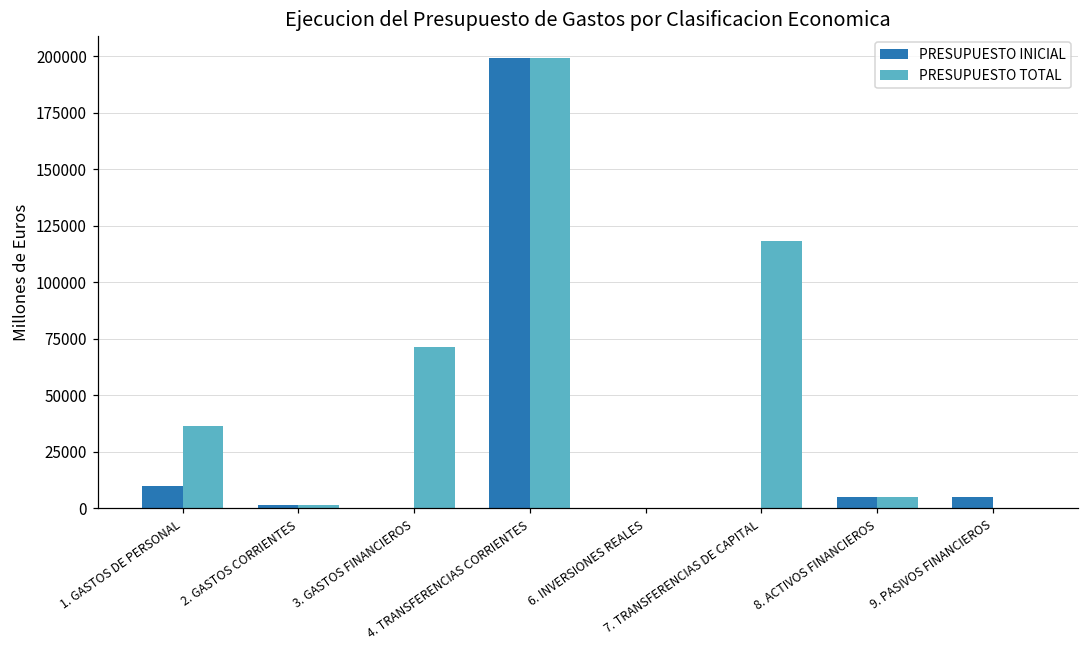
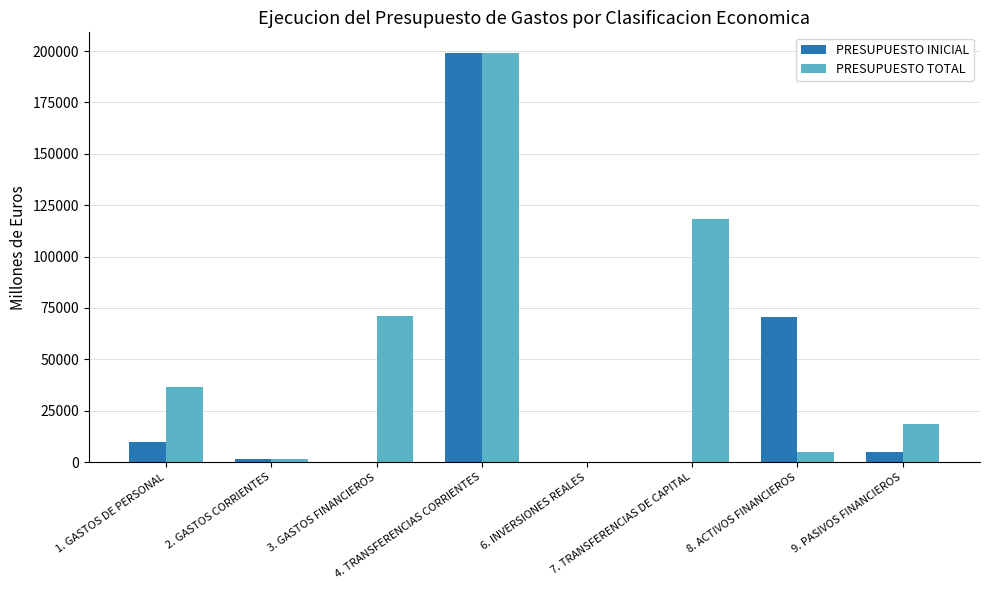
PRESUPUESTO INICIAL, 8. ACTIVOS FINANCIEROS: 5000 -> 70000
PRESUPUESTO TOTAL, 9. PASIVOS FINANCIEROS: 0 -> 19000
